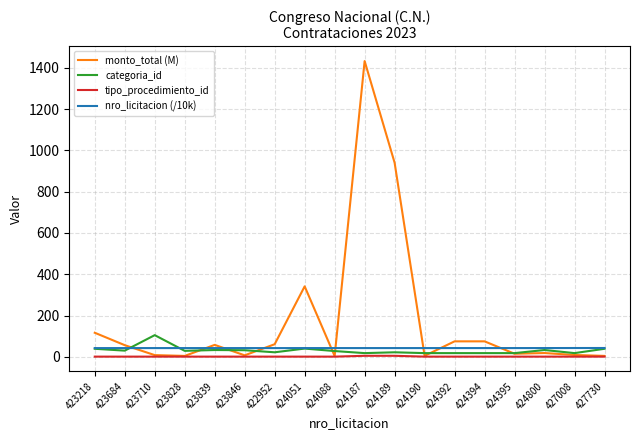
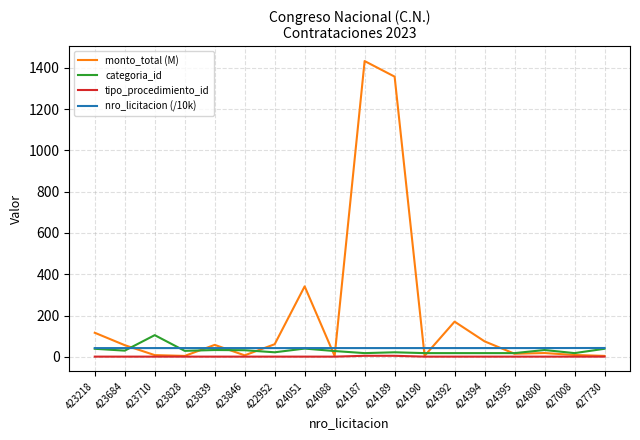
monto_total (M), 424189: 940 -> 1360
monto_total (M), 424392: 80 -> 170
